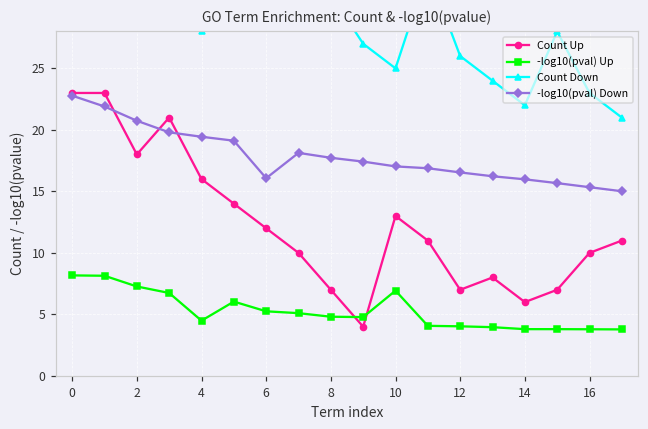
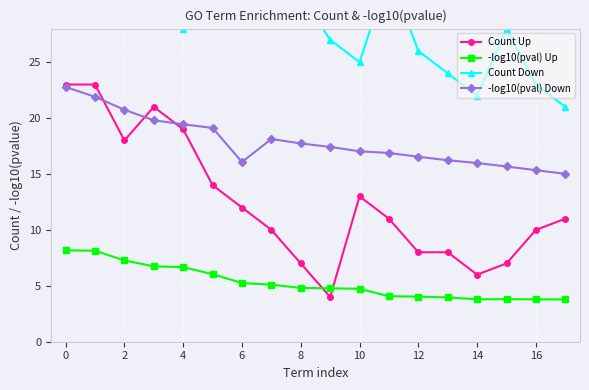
Count Up, 4: 16 -> 19
-log10(pval) Up, 4: 4.5 -> 6.7
-log10(pval) Up, 10: 6.9 -> 4.7
Count Up, 12: 7 -> 8
